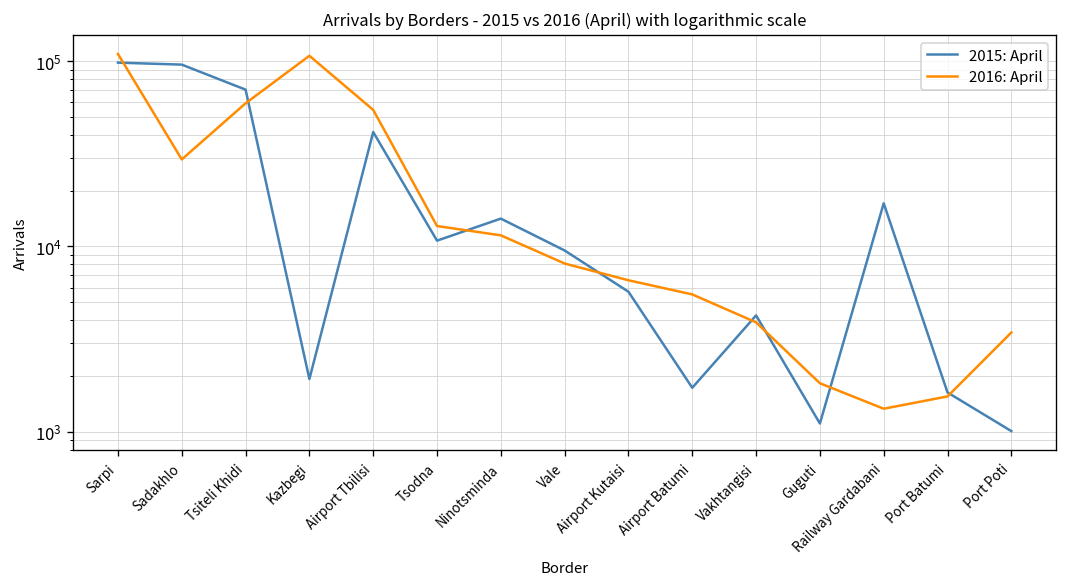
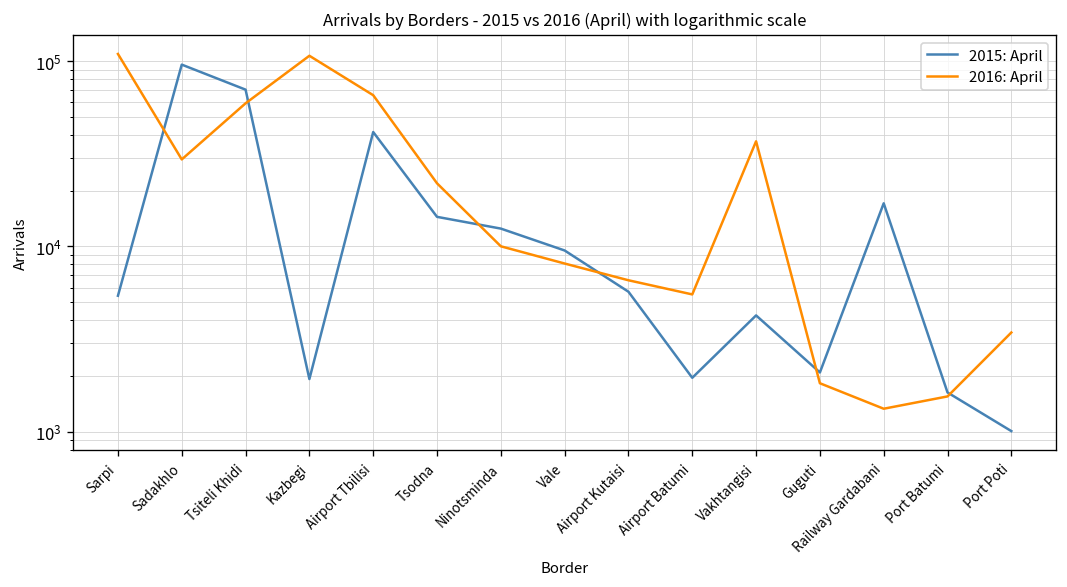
2015: April, Sarpi: 100000 -> 5400
2016: April, Airport Tbilisi: 55000 -> 66000
2015: April, Tsodna: 11000 -> 14000
2016: April, Tsodna: 13000 -> 22000
2015: April, Ninotsminda: 14000 -> 12000
2016: April, Ninotsminda: 11000 -> 10000
2015: April, Airport Batumi: 1700 -> 2000
2016: April, Vakhtangisi: 3900 -> 37000
2015: April, Guguti: 1100 -> 2100
